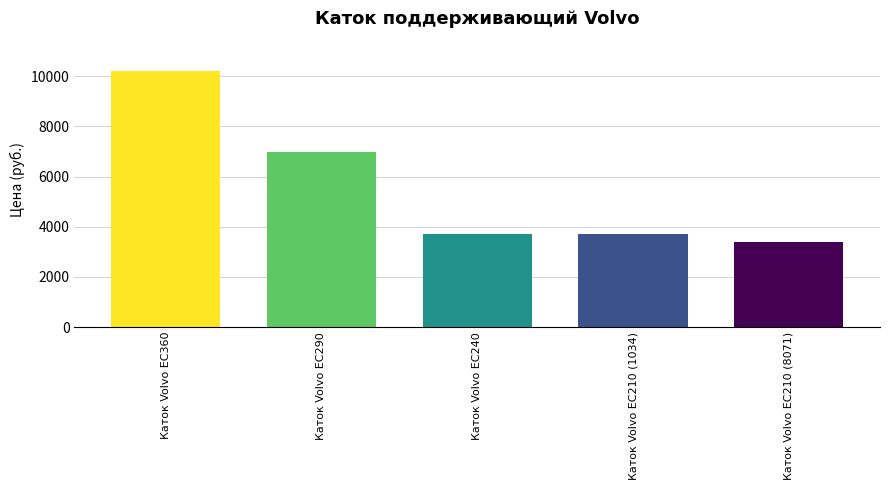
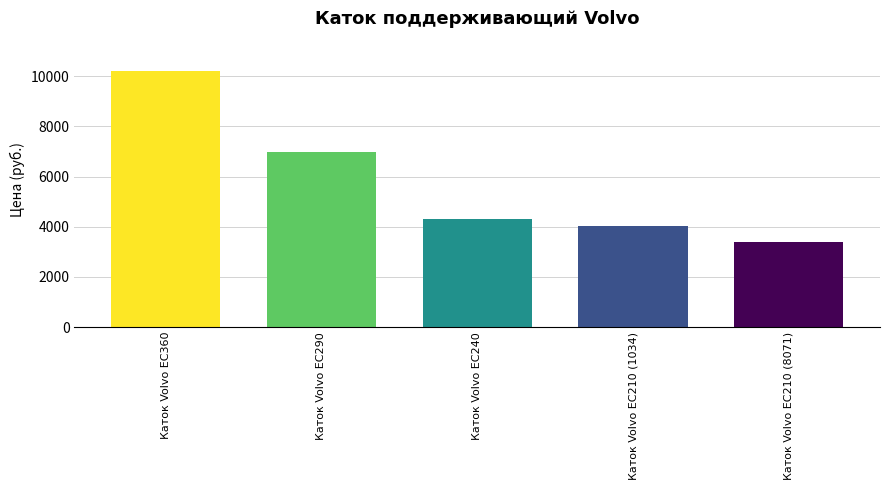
Каток Volvo EC240: 3700 -> 4300
Каток Volvo EC210 (1034): 3700 -> 4000
